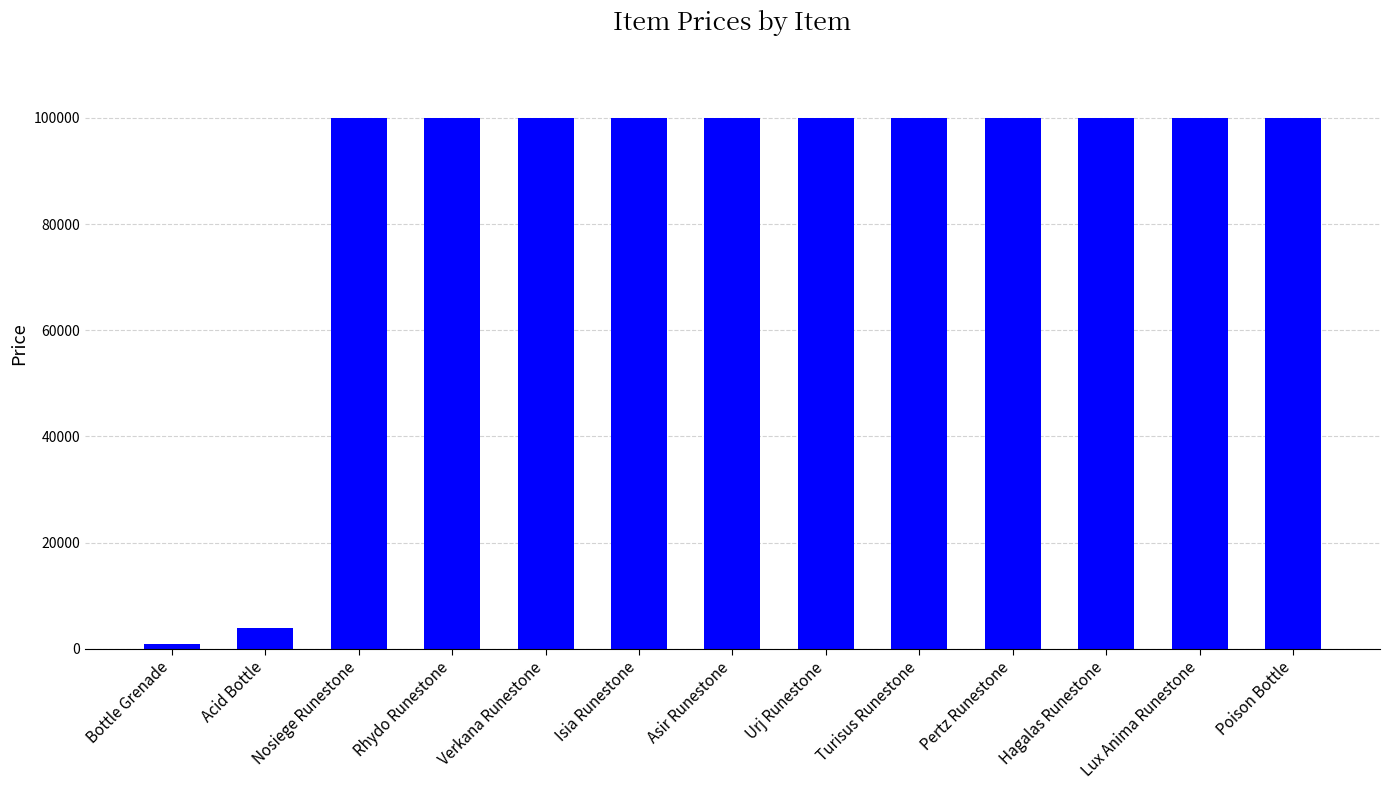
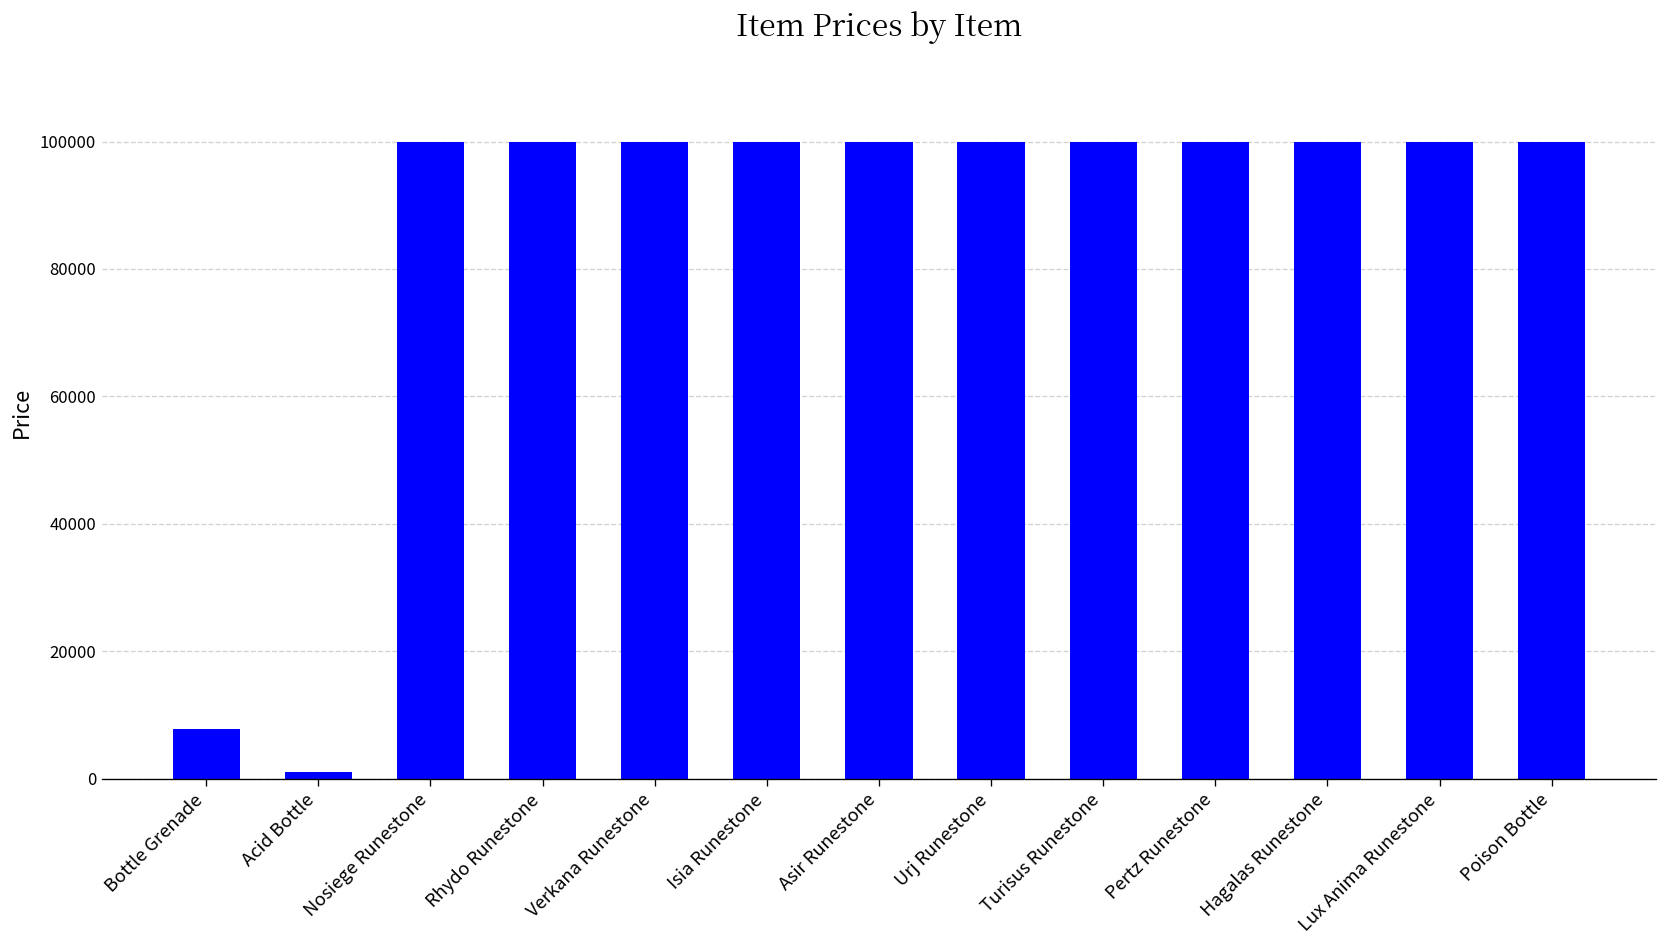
Bottle Grenade: 1000 -> 8000
Acid Bottle: 4000 -> 1000
